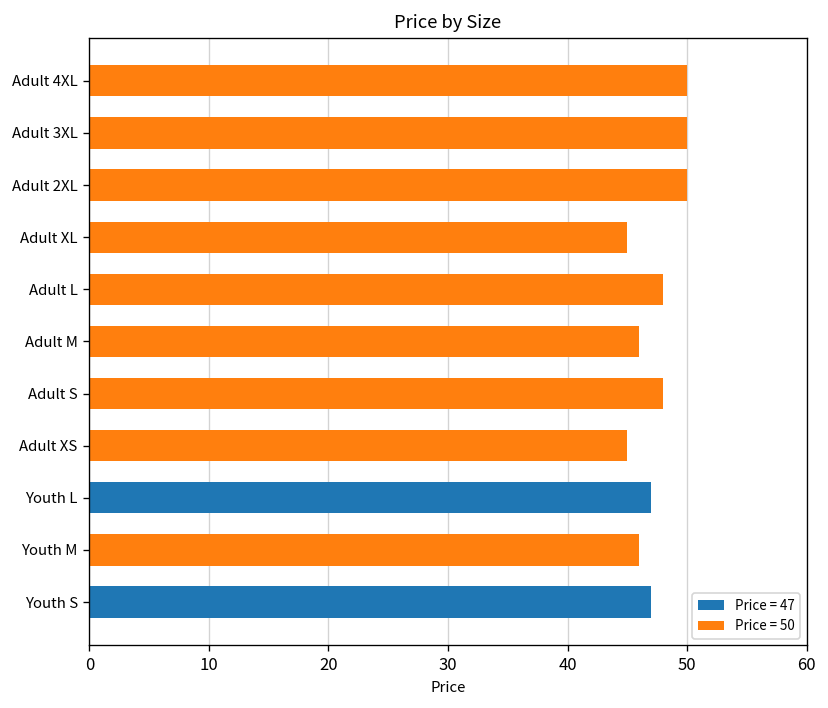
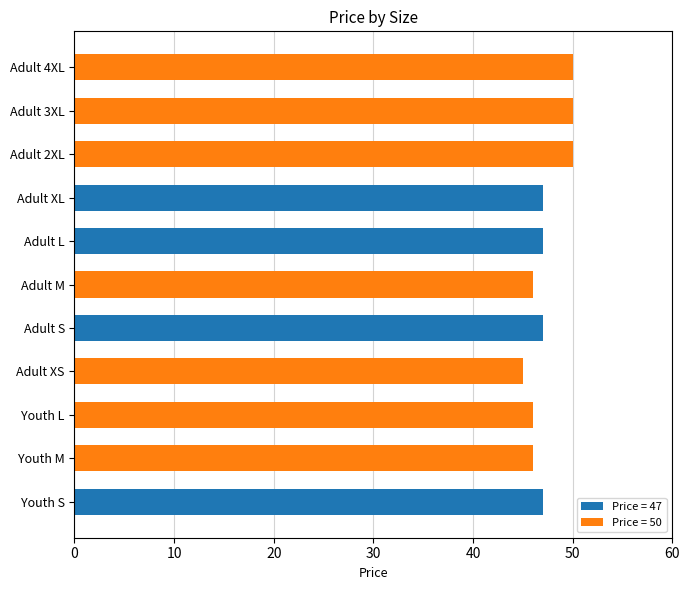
Adult XL: 45 -> 47
Adult L: 48 -> 47
Adult S: 48 -> 47
Youth L: 47 -> 46
